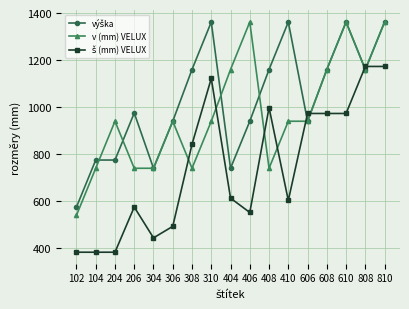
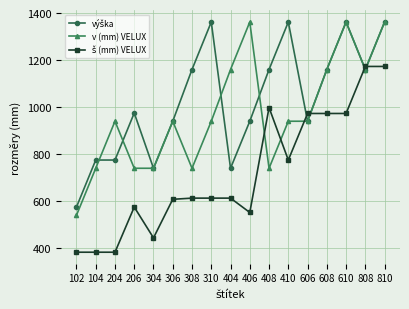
š (mm) VELUX, 306: 490 -> 610
š (mm) VELUX, 308: 840 -> 610
š (mm) VELUX, 310: 1120 -> 610
š (mm) VELUX, 410: 600 -> 780
